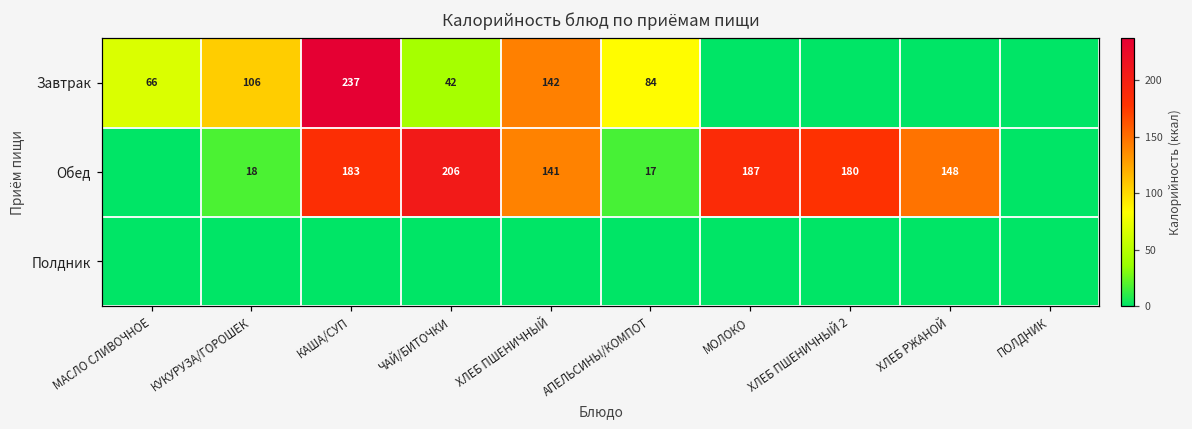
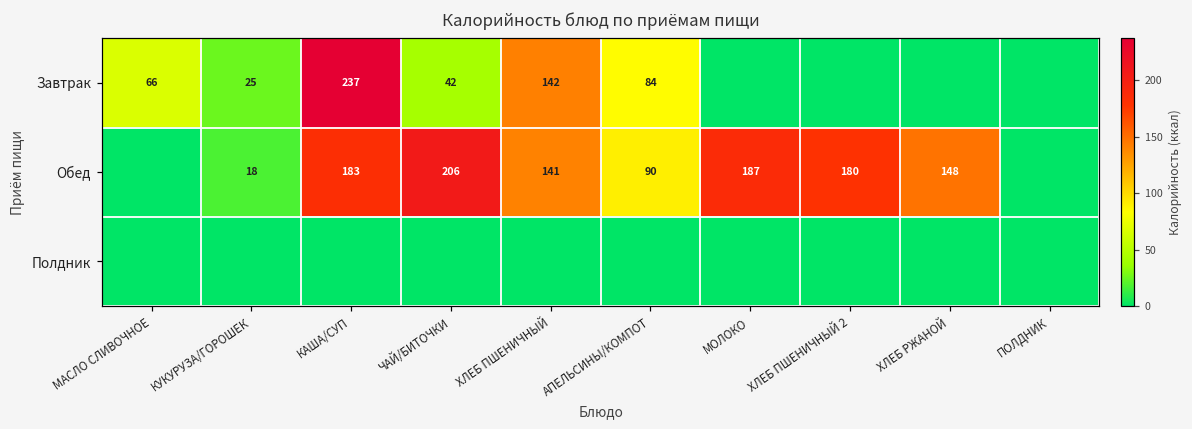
Завтрак, КУКУРУЗА/ГОРОШЕК: 106 -> 25
Обед, АПЕЛЬСИНЫ/КОМПОТ: 17 -> 90
